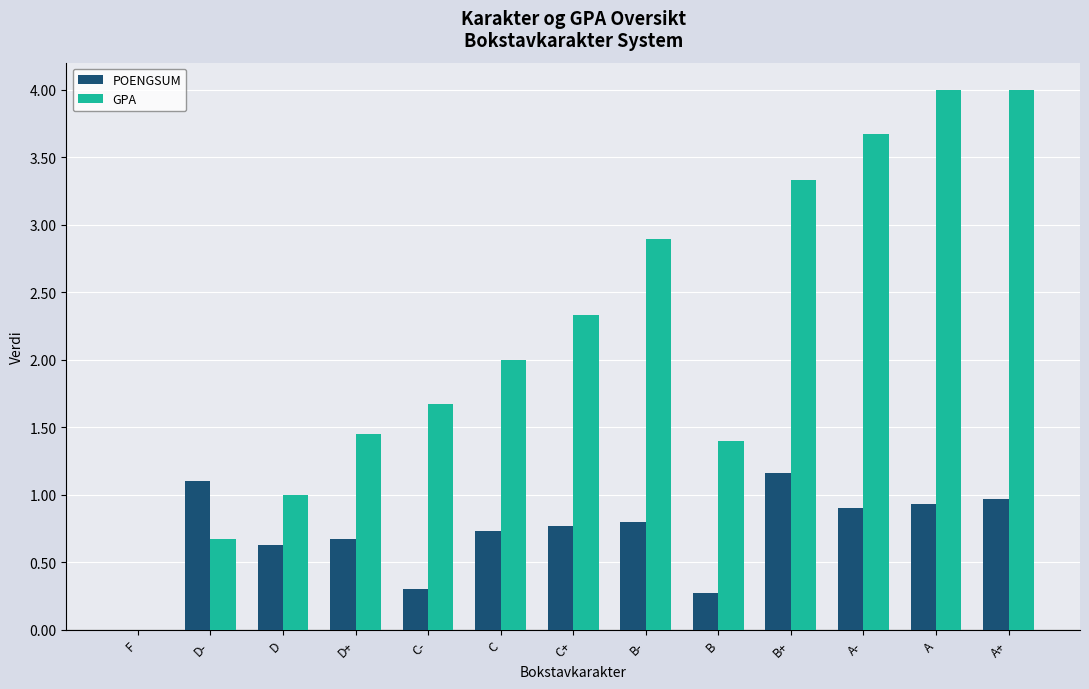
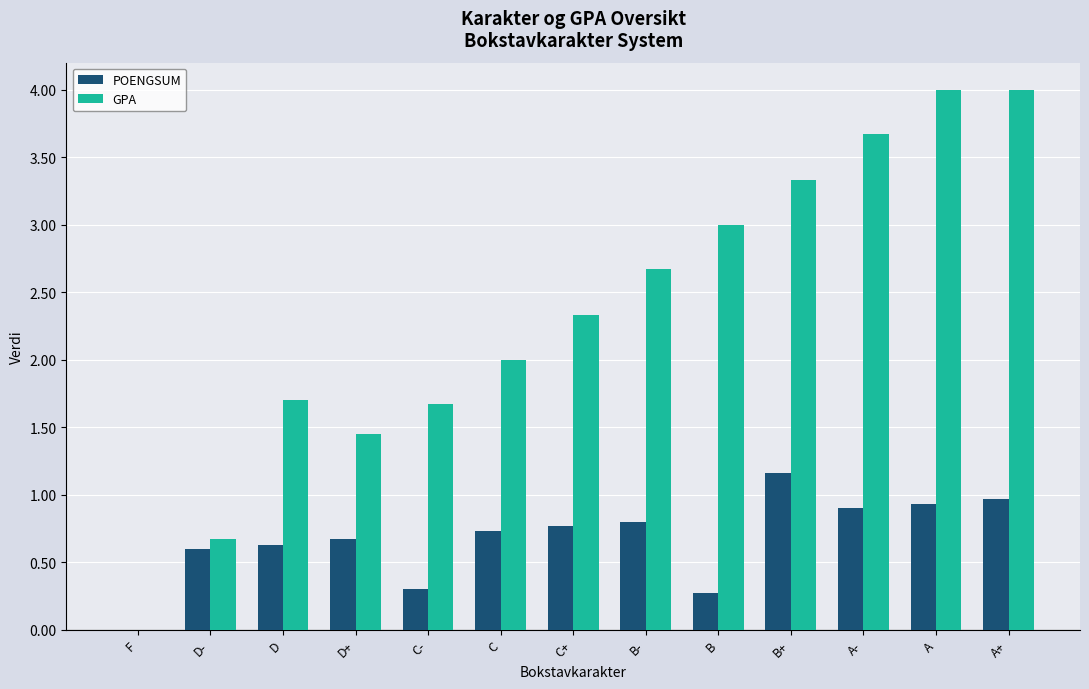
POENGSUM, D-: 1.1 -> 0.6
GPA, D: 1.0 -> 1.7
GPA, B-: 2.89 -> 2.67
GPA, B: 1.4 -> 3.0
